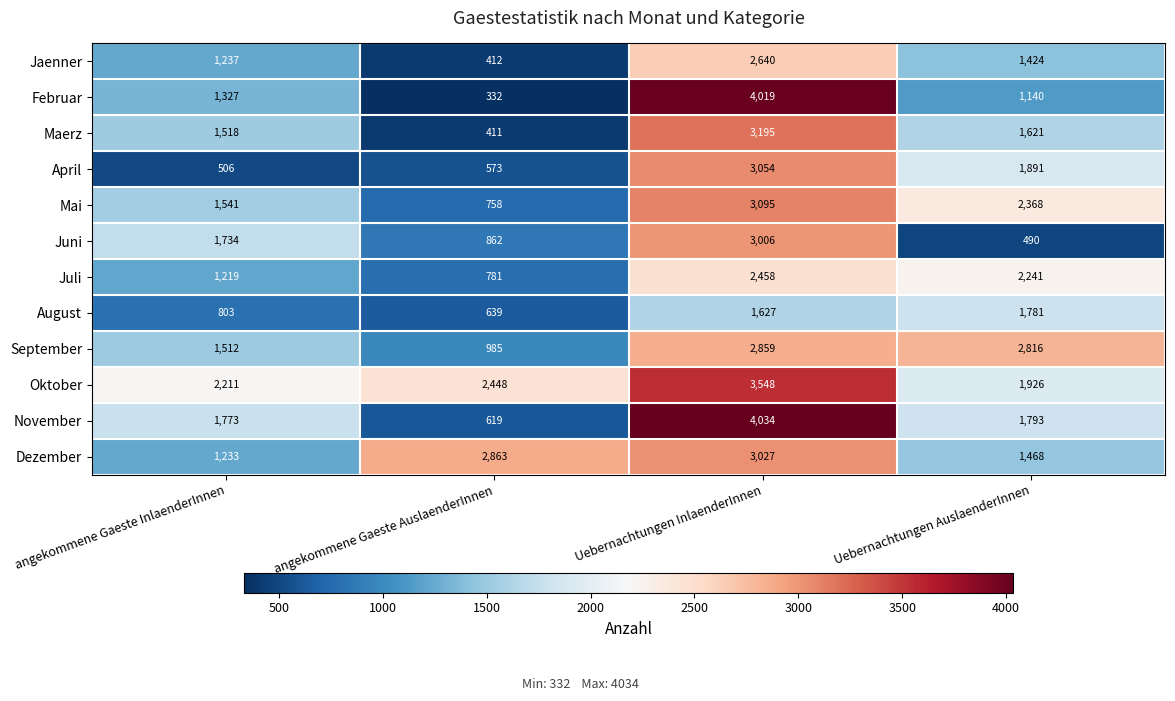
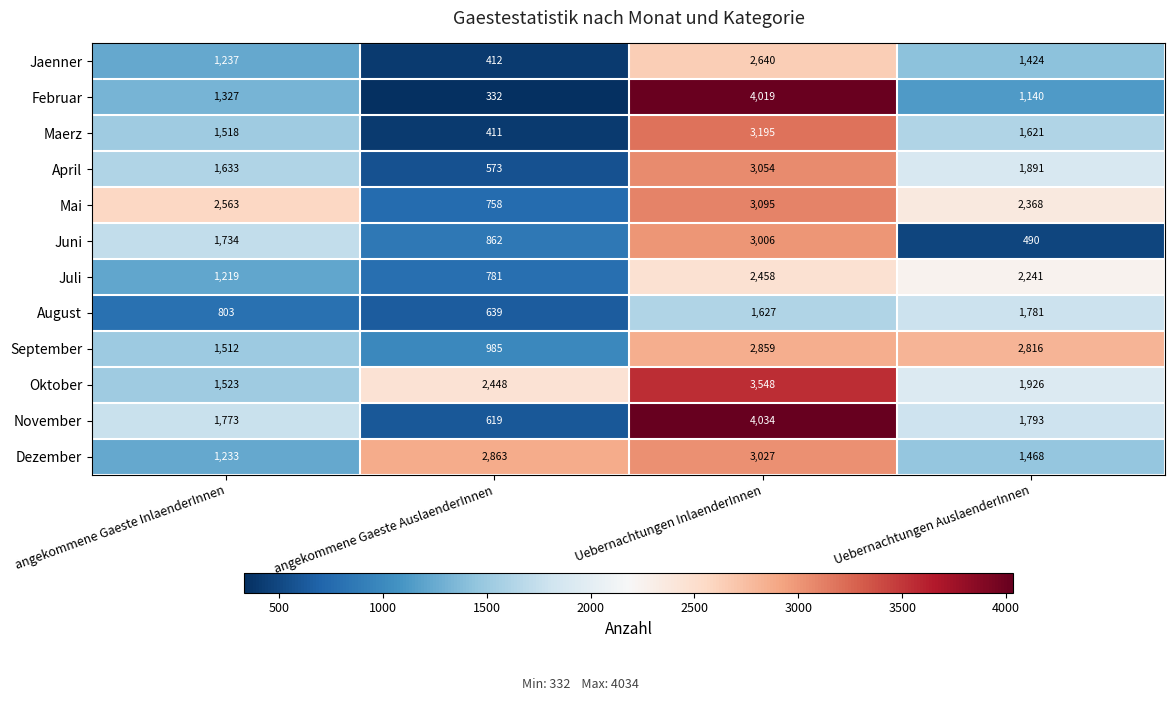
April, angekommene Gaeste InlaenderInnen: 506 -> 1,633
Mai, angekommene Gaeste InlaenderInnen: 1,541 -> 2,563
Oktober, angekommene Gaeste InlaenderInnen: 2,211 -> 1,523
